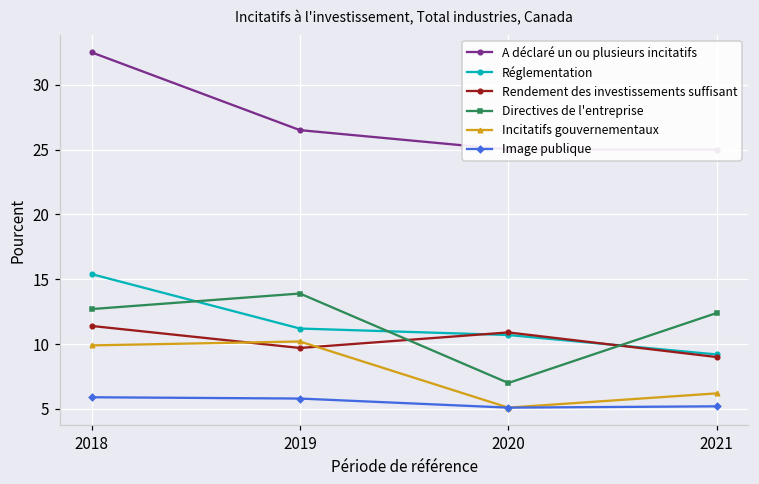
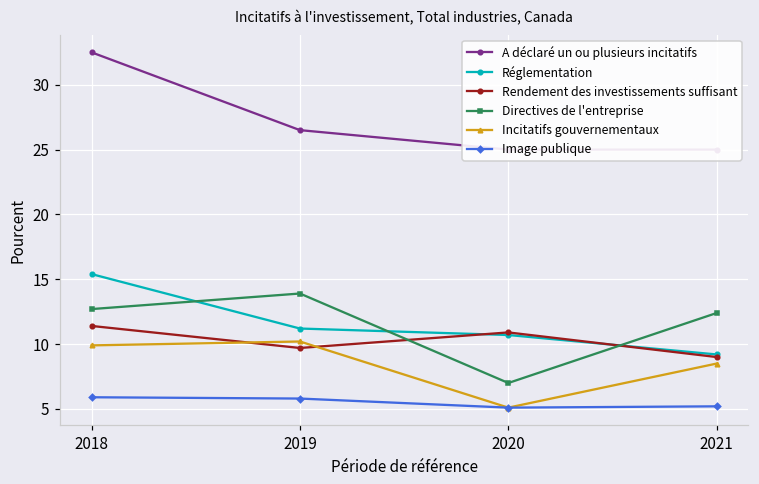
Incitatifs gouvernementaux, 2021: 6.2 -> 8.5
